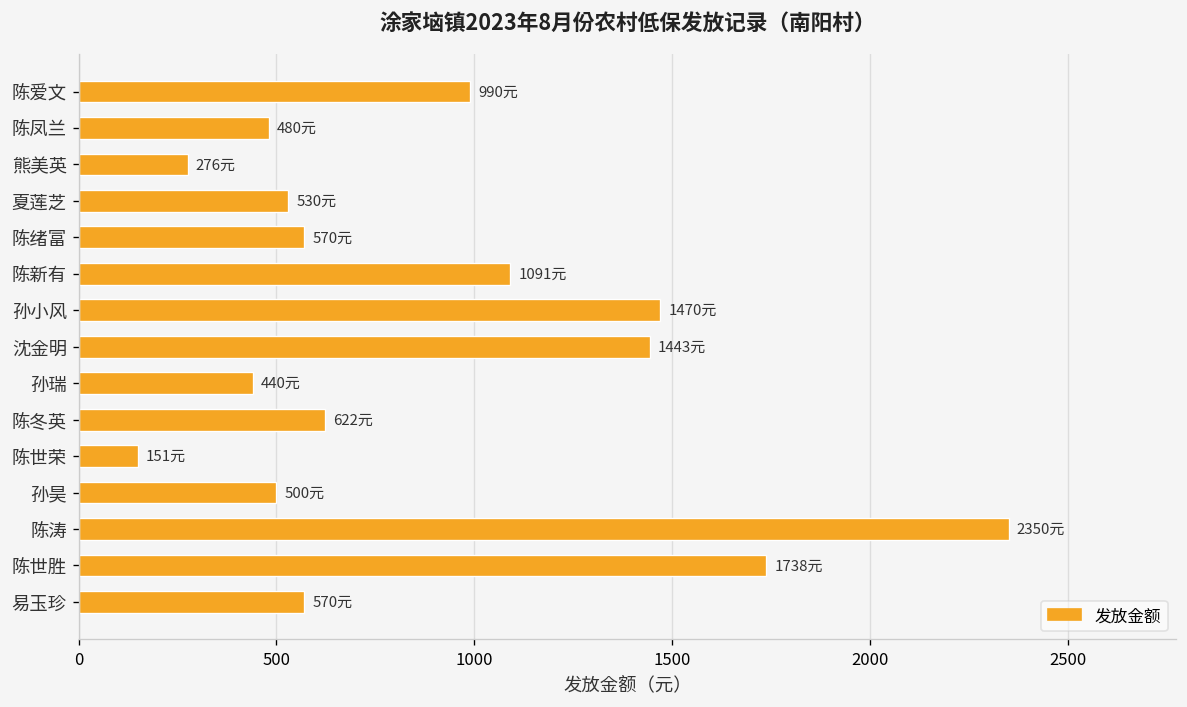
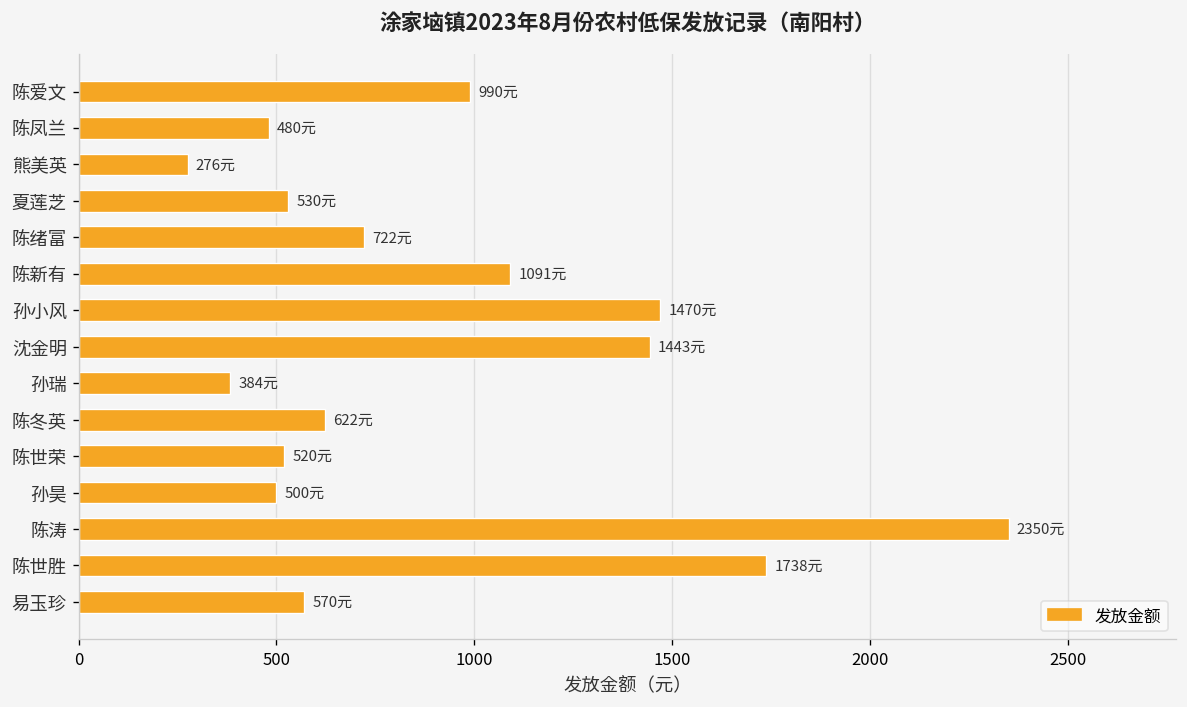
陈绪富: 570元 -> 722元
孙瑞: 440元 -> 384元
陈世荣: 151元 -> 520元
